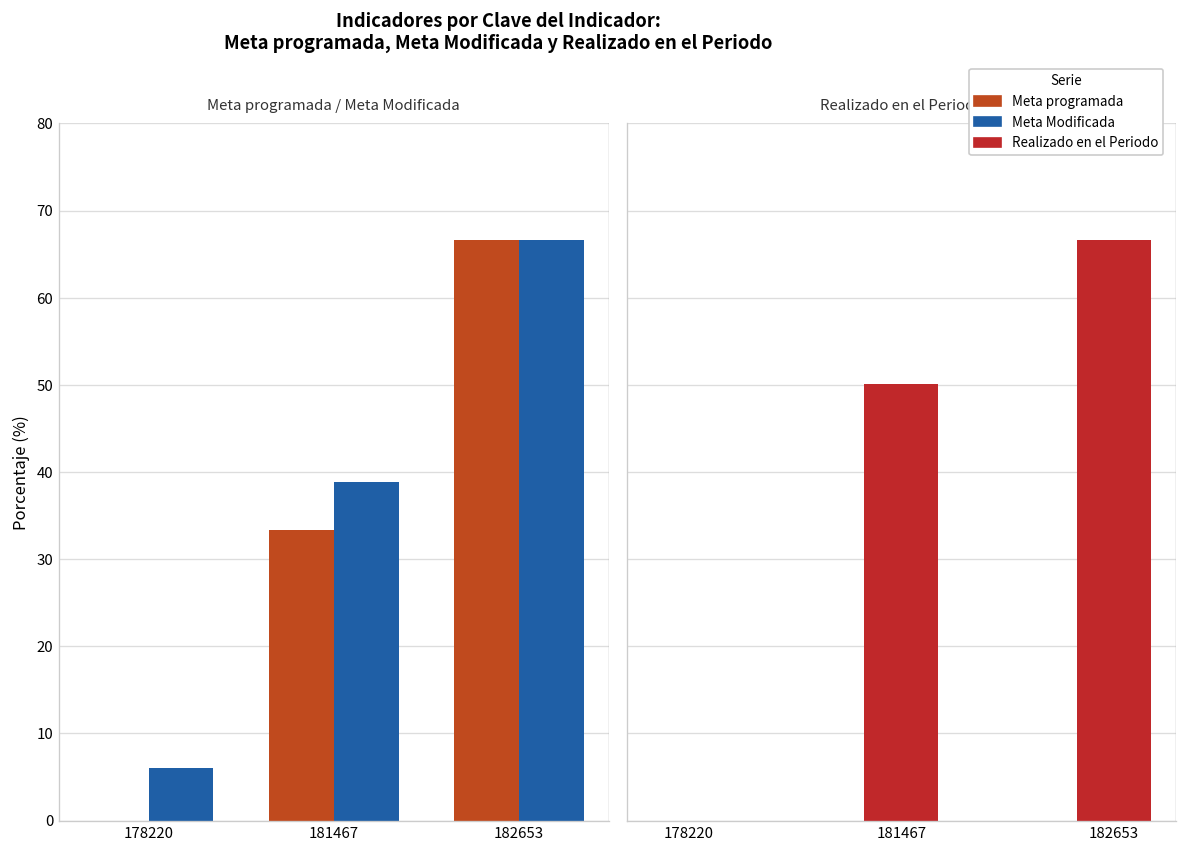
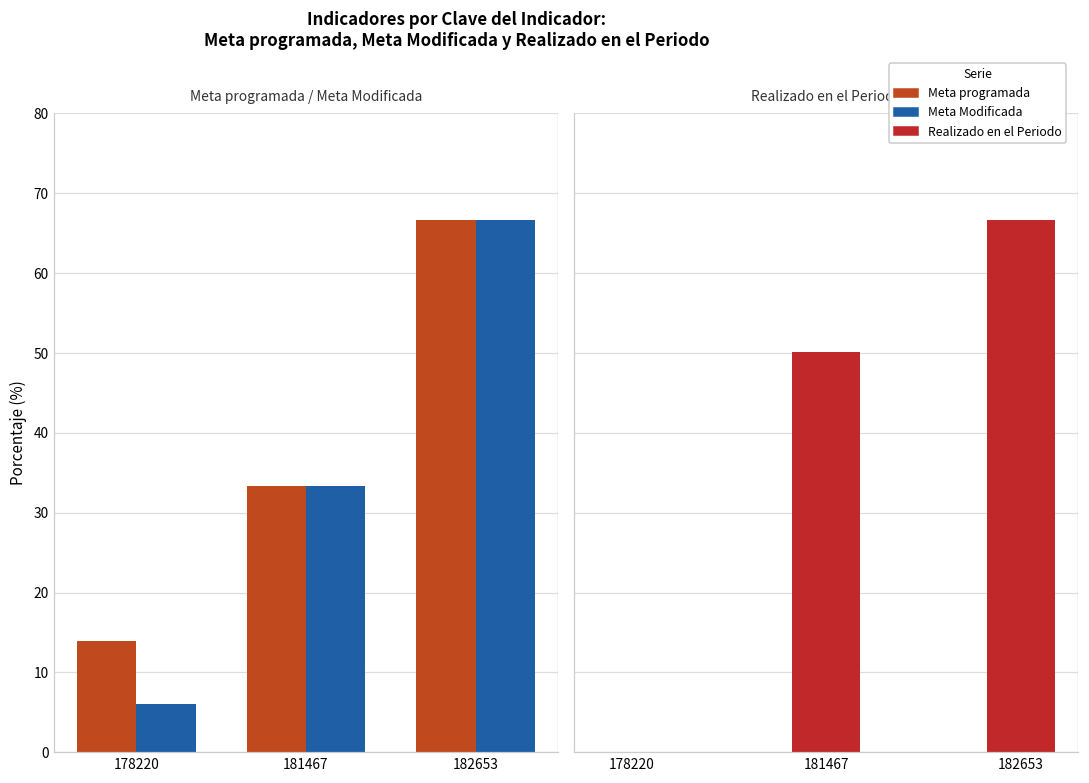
Meta programada / Meta Modificada, Meta programada, 178220: 0 -> 14
Meta programada / Meta Modificada, Meta Modificada, 181467: 39 -> 33
